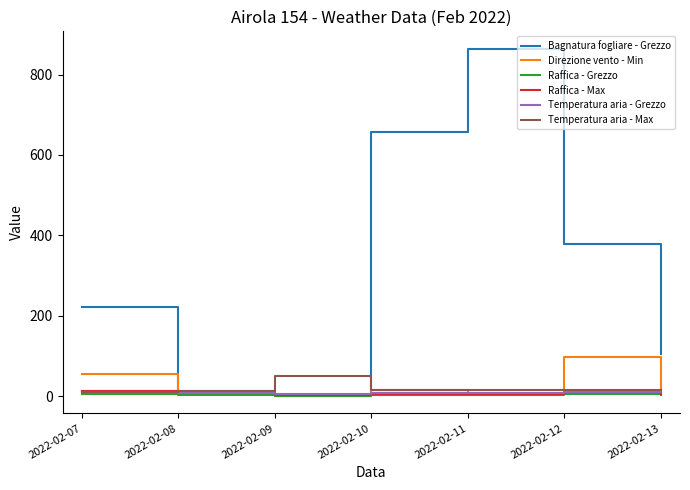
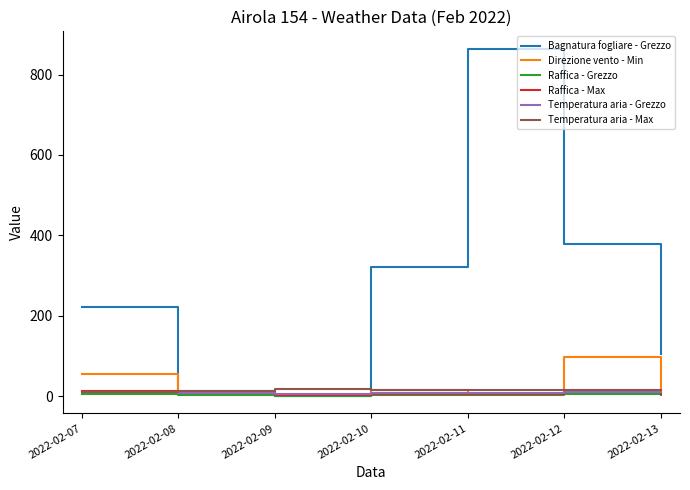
Temperatura aria - Max, 2022-02-09: 50 -> 20
Bagnatura fogliare - Grezzo, 2022-02-10: 660 -> 320
